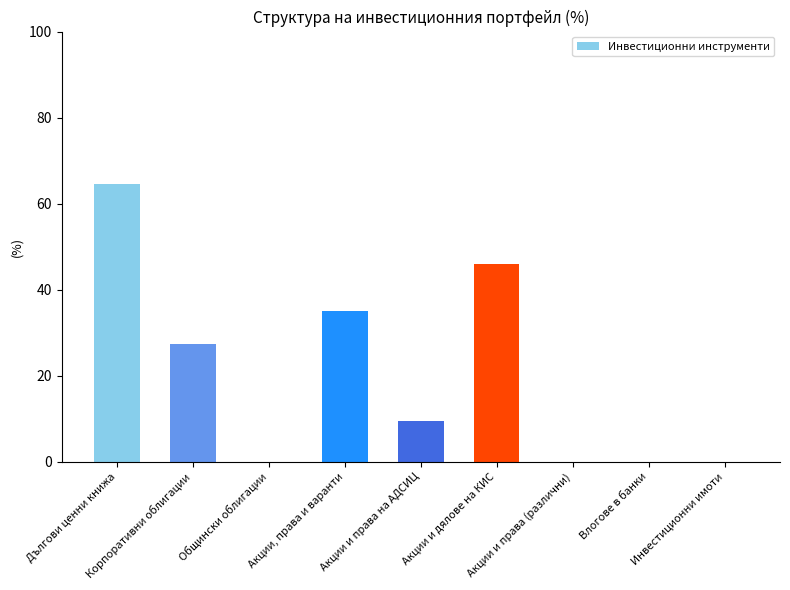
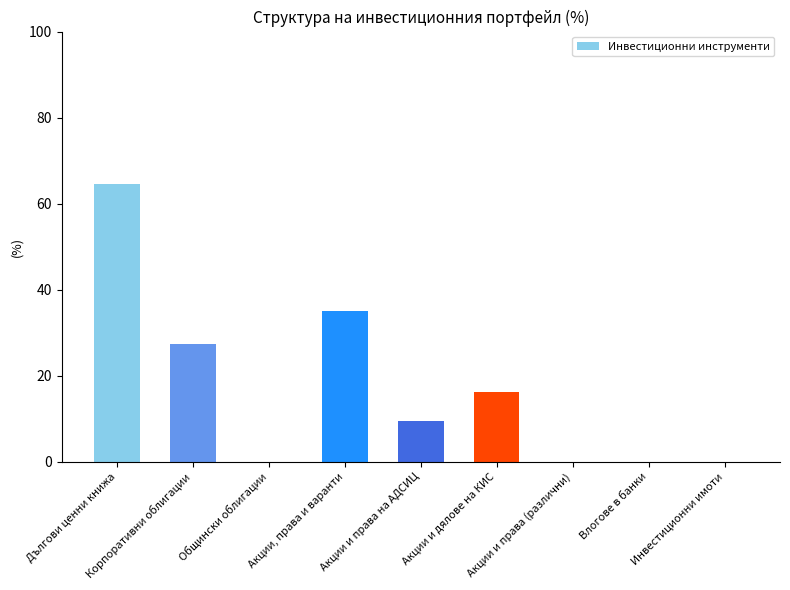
Акции и дялове на КИС: 46 -> 16
